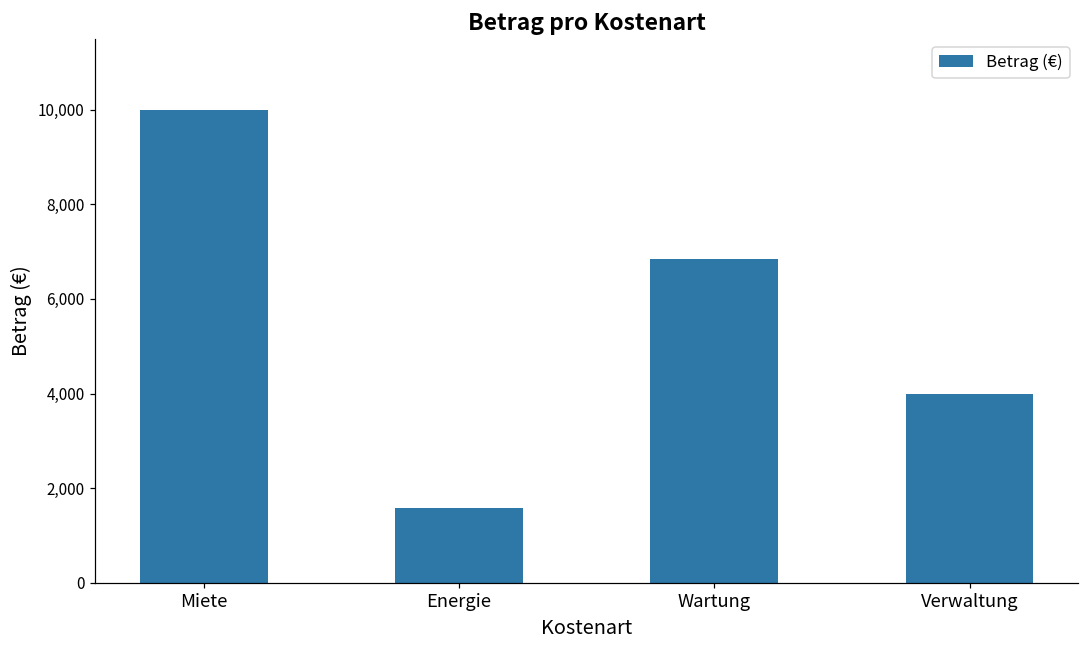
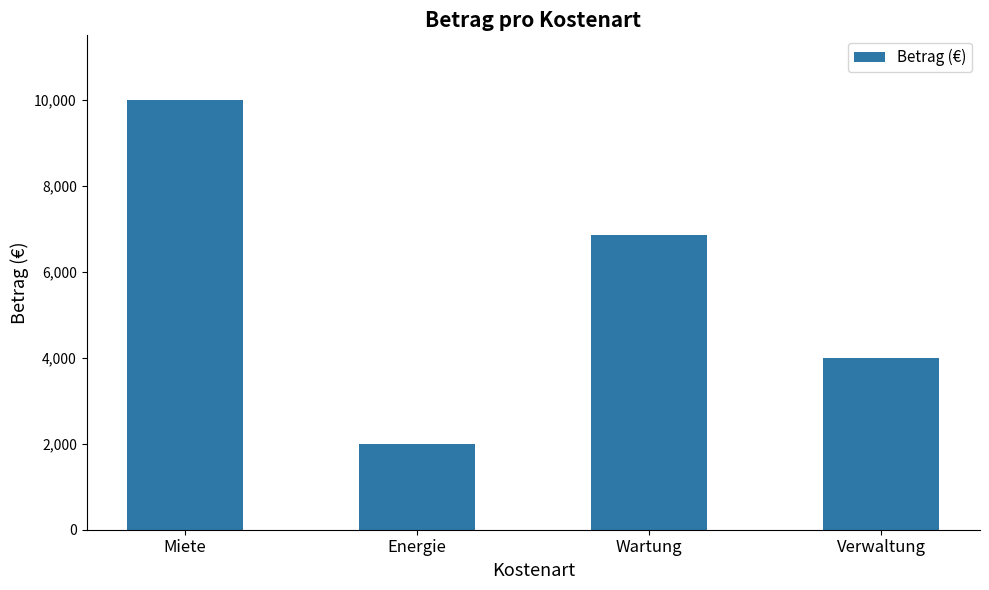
Energie: 1,600 -> 2,000
